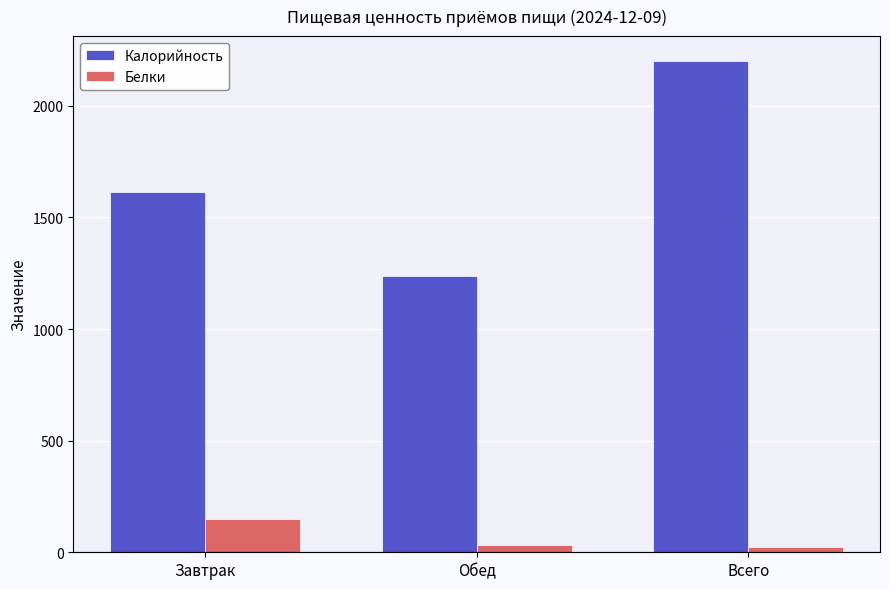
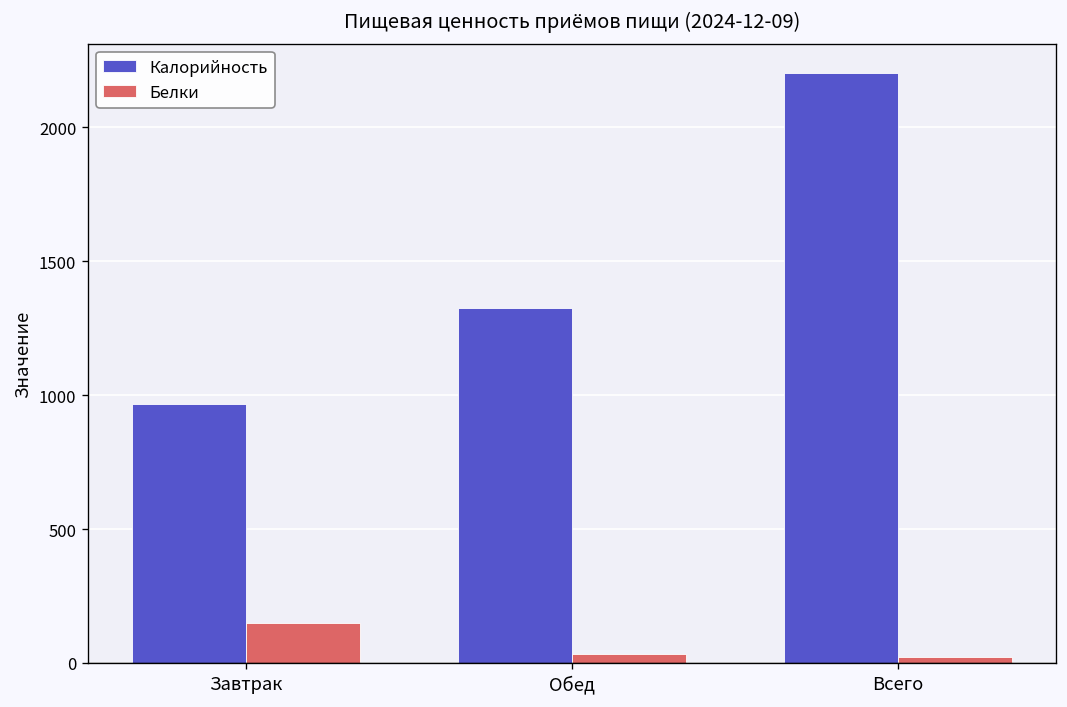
Калорийность, Завтрак: 1610 -> 970
Калорийность, Обед: 1240 -> 1330
